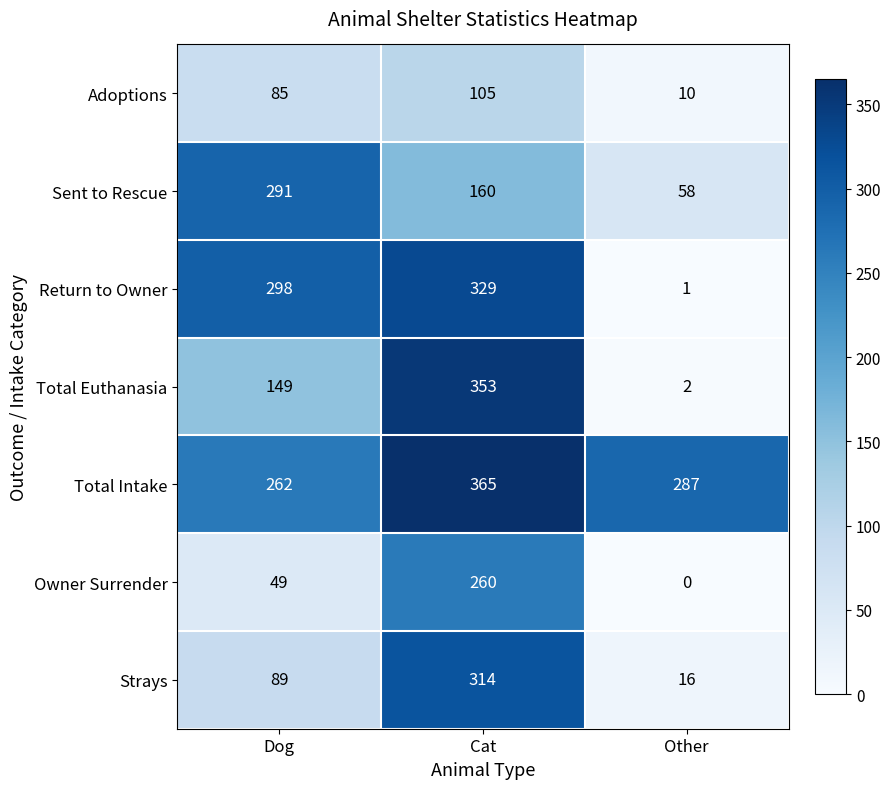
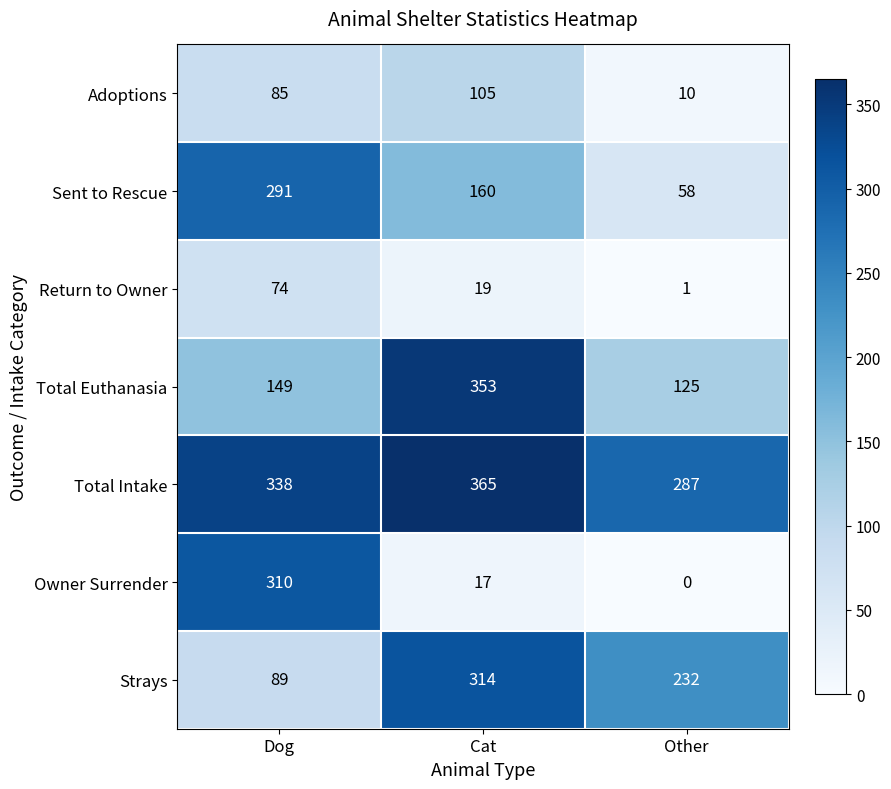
Return to Owner, Dog: 298 -> 74
Return to Owner, Cat: 329 -> 19
Total Euthanasia, Other: 2 -> 125
Total Intake, Dog: 262 -> 338
Owner Surrender, Dog: 49 -> 310
Owner Surrender, Cat: 260 -> 17
Strays, Other: 16 -> 232
